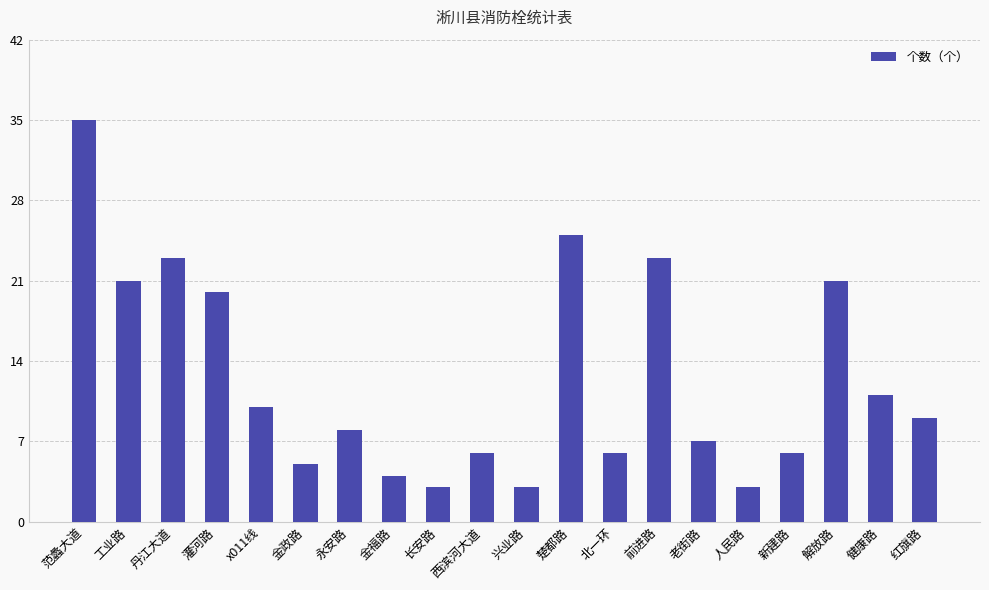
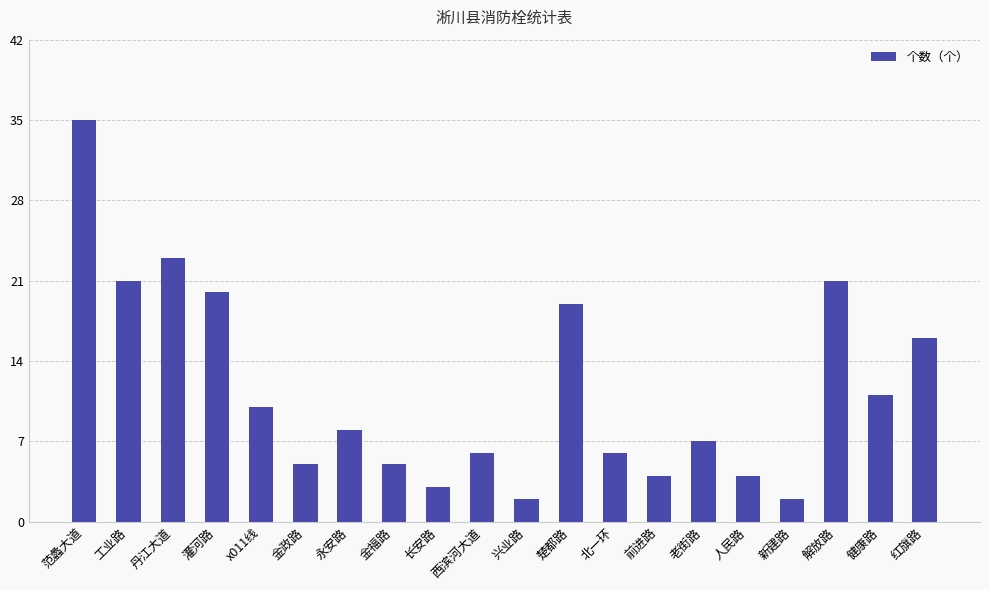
金福路: 4 -> 5
兴业路: 3 -> 2
楚都路: 25 -> 19
前进路: 23 -> 4
人民路: 3 -> 4
新建路: 6 -> 2
红旗路: 9 -> 16
